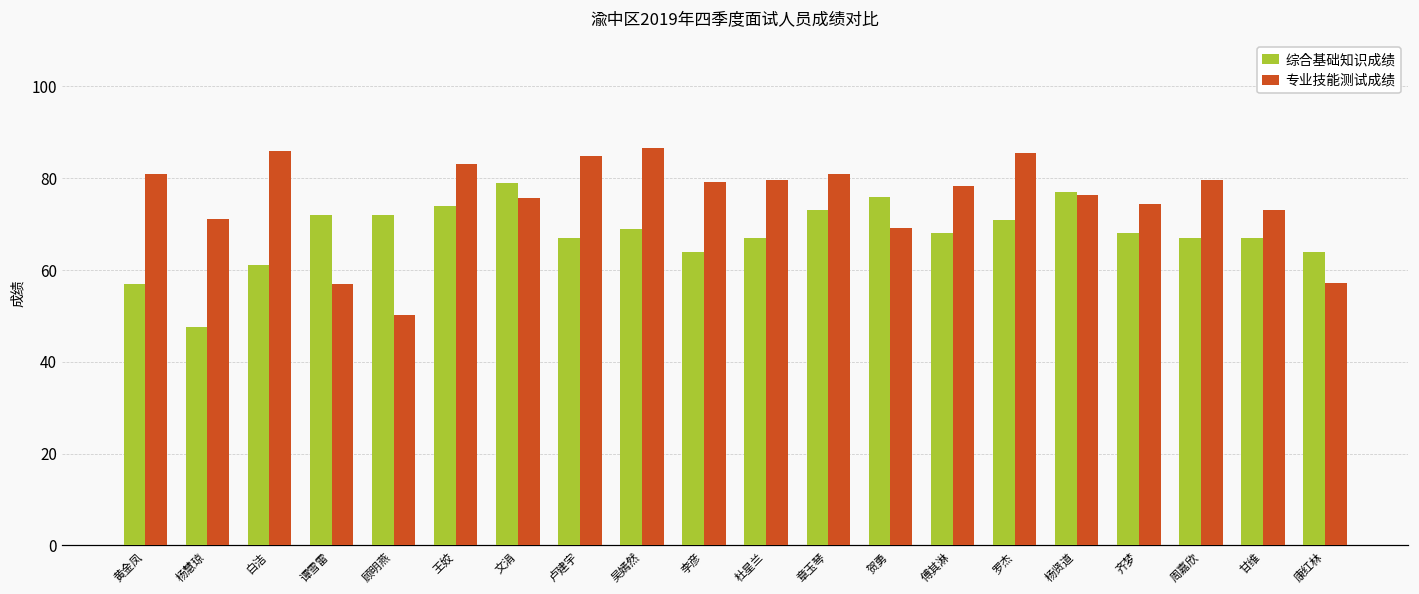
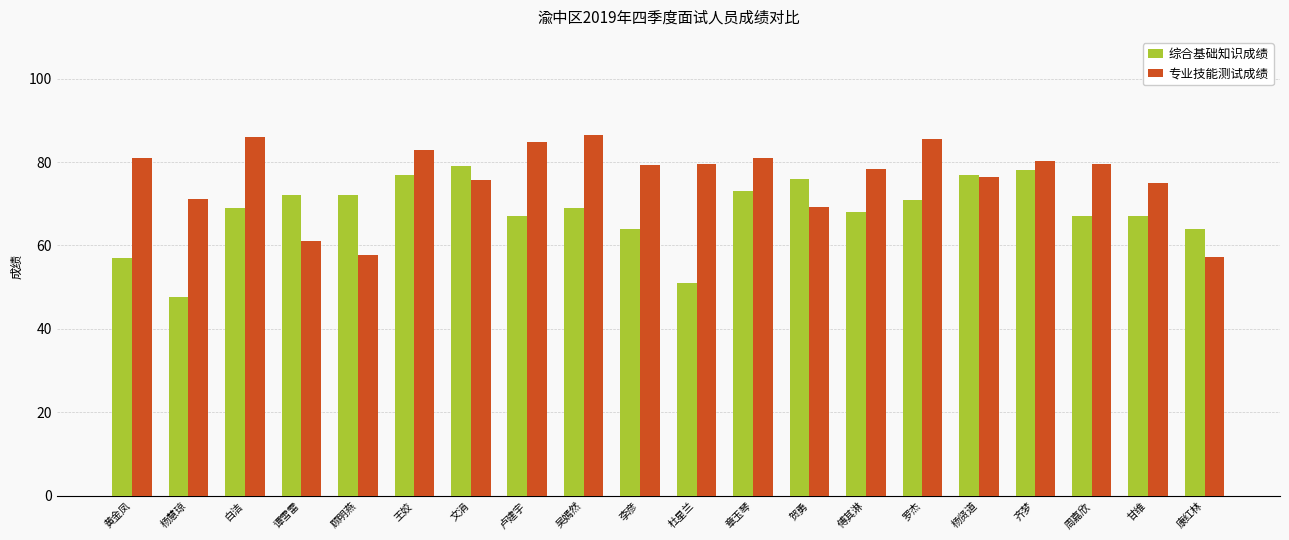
综合基础知识成绩, 白洁: 61 -> 69
专业技能测试成绩, 谭雪雷: 57 -> 61
专业技能测试成绩, 顾明燕: 50 -> 58
综合基础知识成绩, 王姣: 74 -> 77
综合基础知识成绩, 杜星兰: 67 -> 51
综合基础知识成绩, 齐梦: 68 -> 78
专业技能测试成绩, 齐梦: 74 -> 80
专业技能测试成绩, 甘维: 73 -> 75
